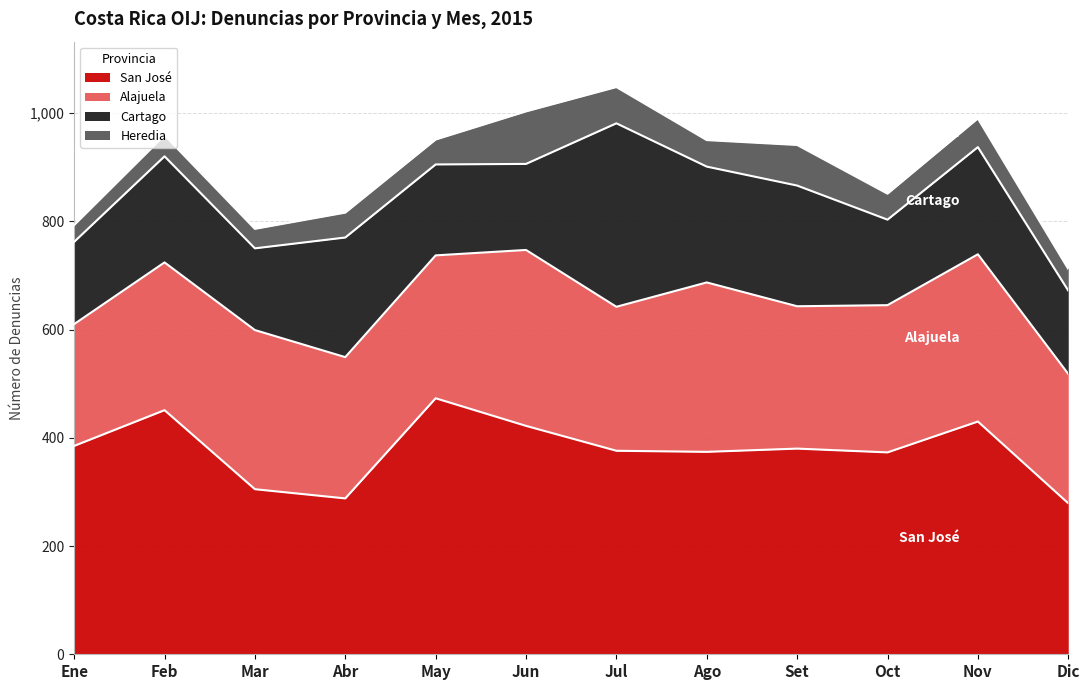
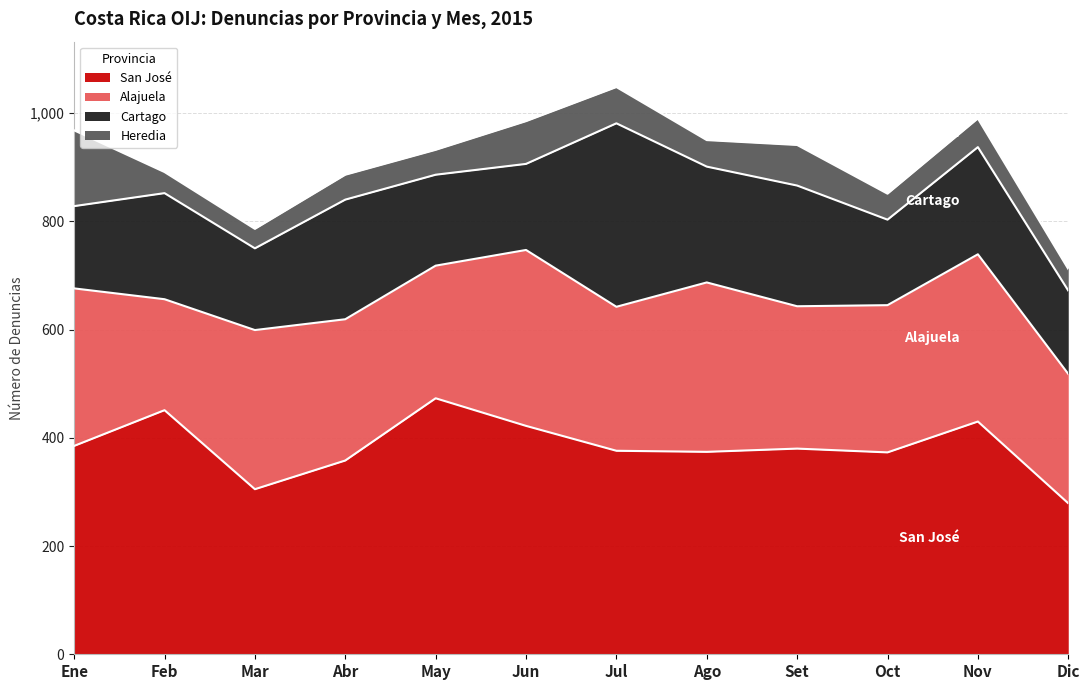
Alajuela, Ene: 230 -> 290
Heredia, Ene: 30 -> 140
Alajuela, Feb: 270 -> 210
San José, Abr: 290 -> 360
Alajuela, May: 260 -> 250
Heredia, Jun: 100 -> 80
